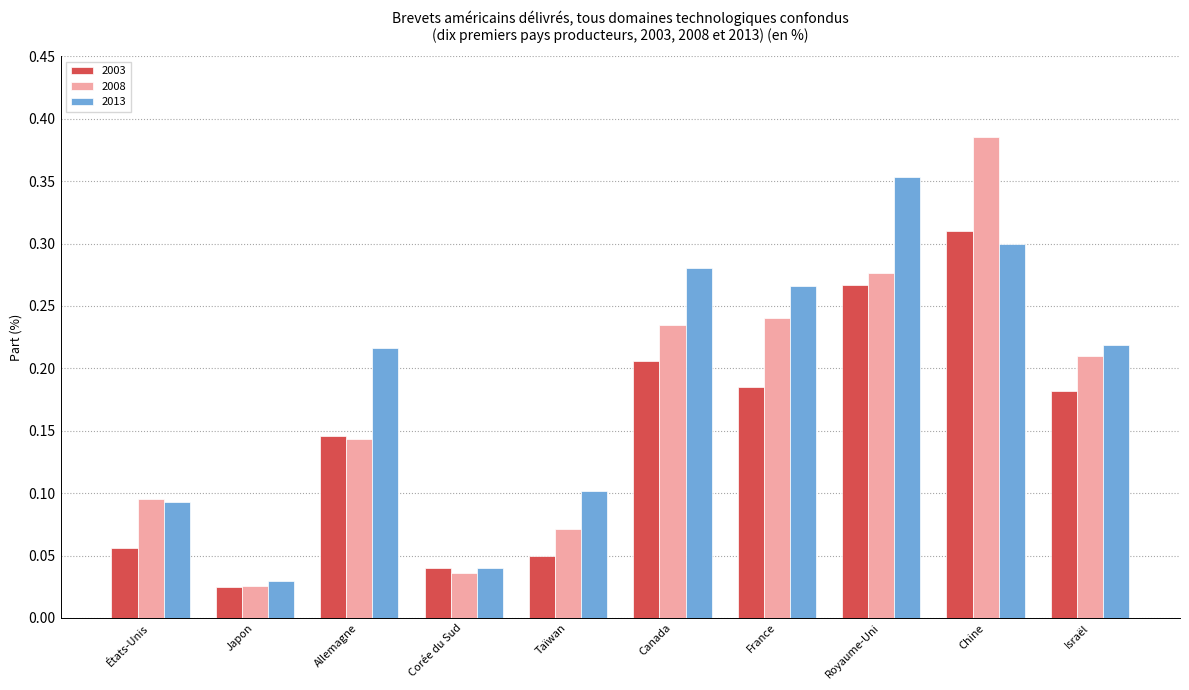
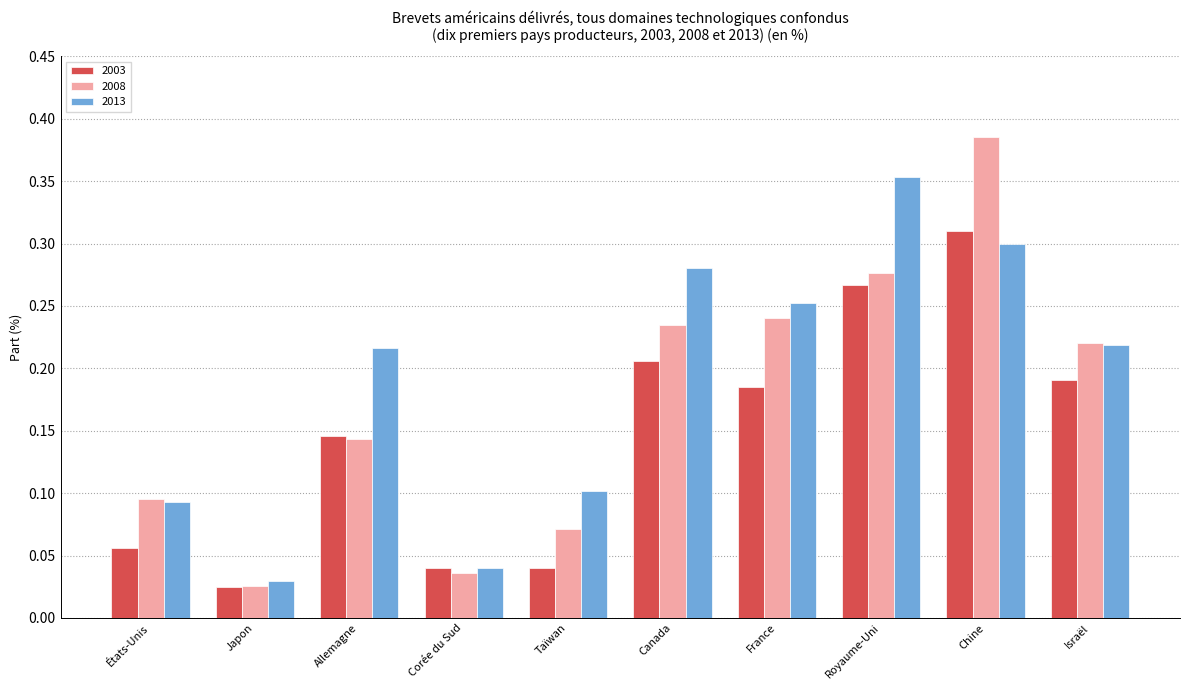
2003, Taïwan: 0.05 -> 0.04
2013, France: 0.266 -> 0.252
2003, Israël: 0.182 -> 0.191
2008, Israël: 0.21 -> 0.22
